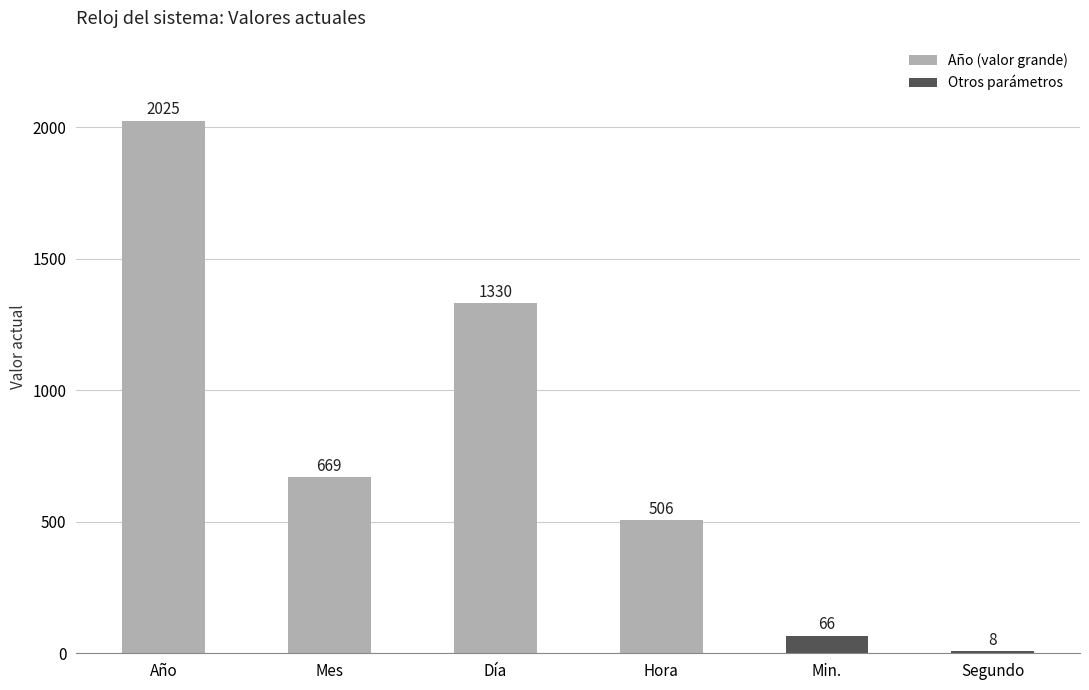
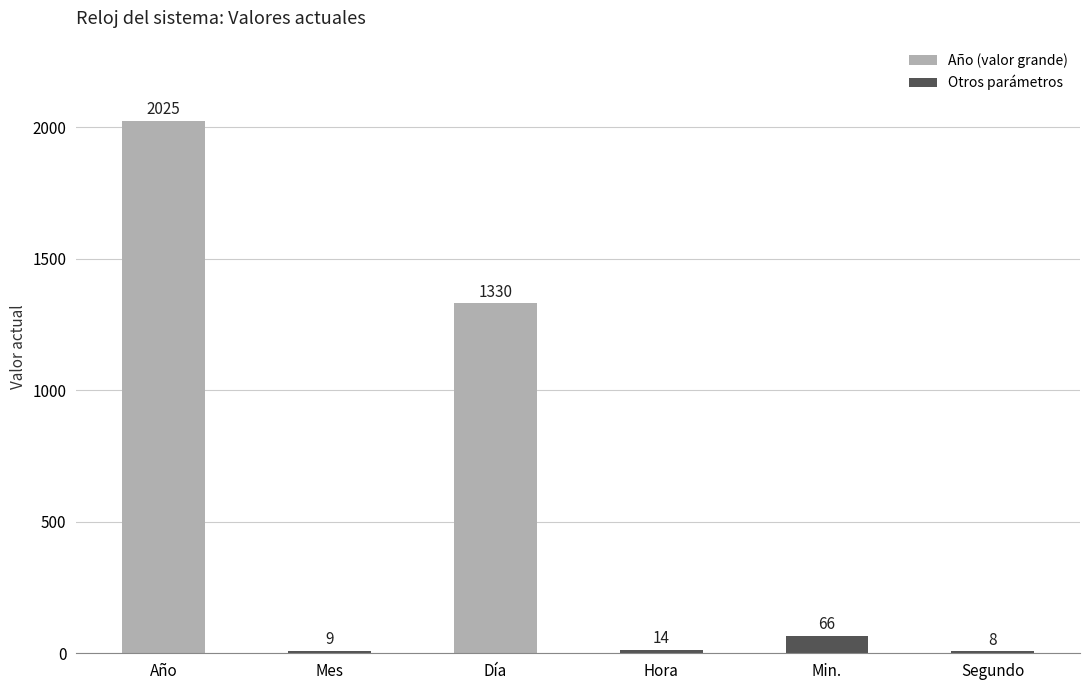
Mes: 669 -> 9
Hora: 506 -> 14
